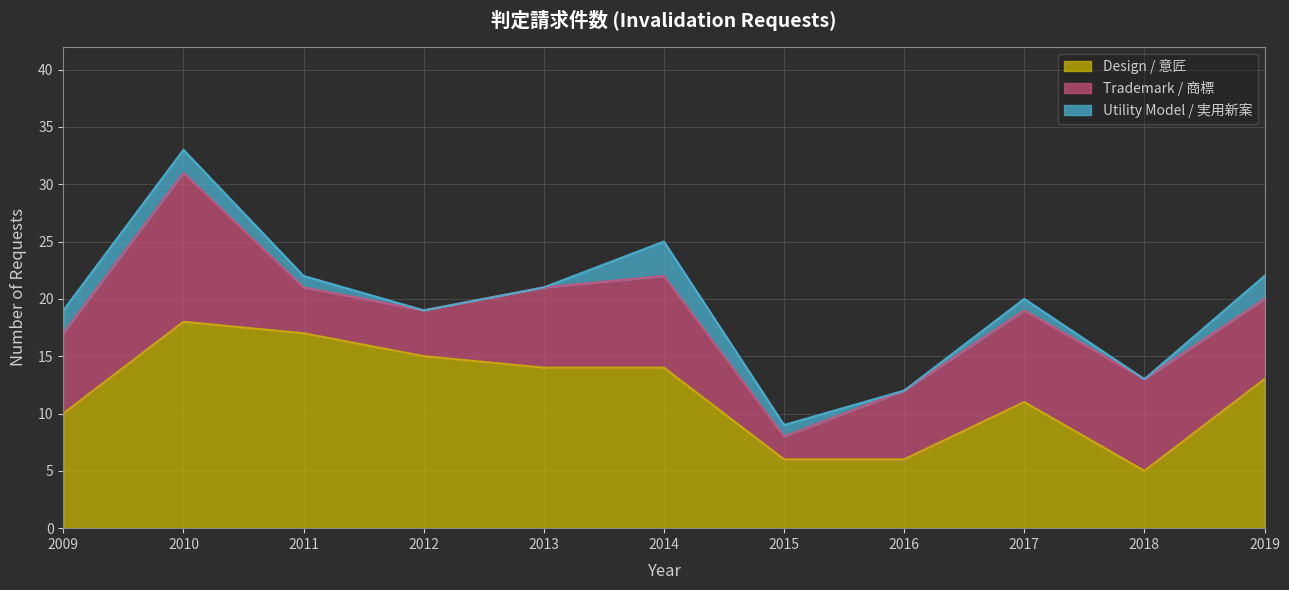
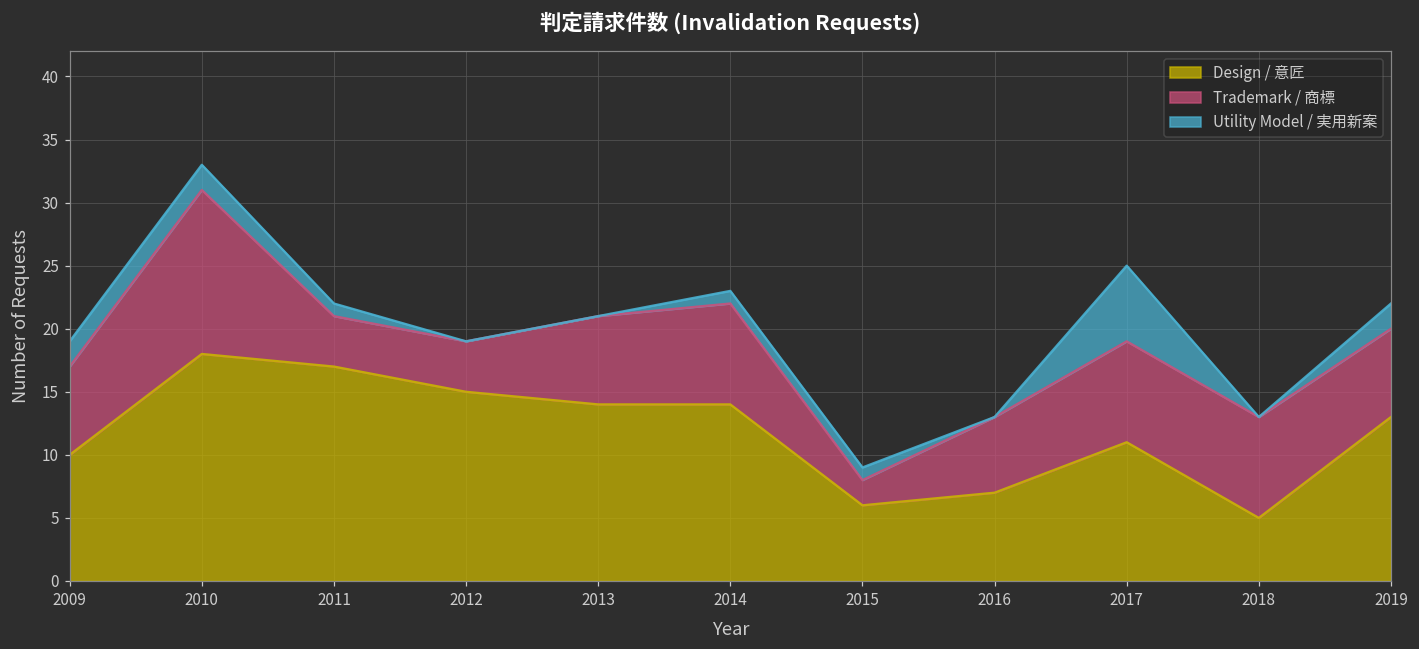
Utility Model / 実用新案, 2014: 3 -> 1
Design / 意匠, 2016: 6 -> 7
Utility Model / 実用新案, 2017: 1 -> 6
